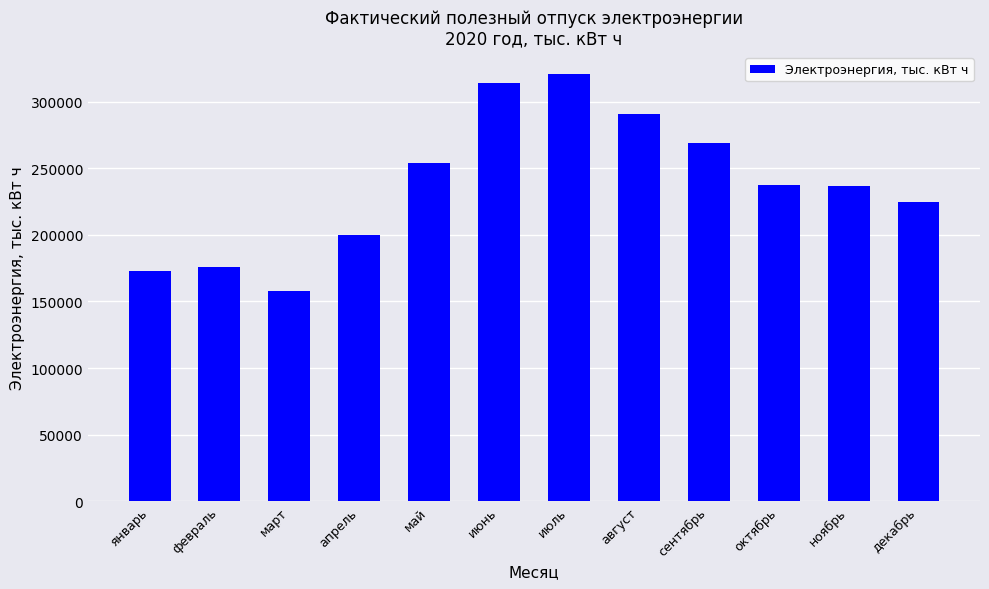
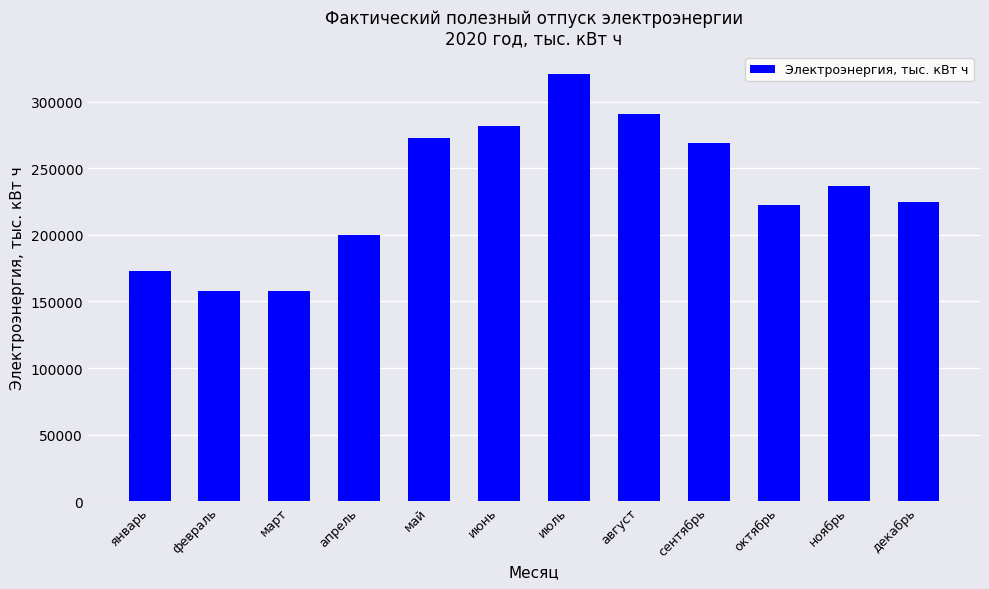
февраль: 176000 -> 158000
май: 254000 -> 273000
июнь: 314000 -> 281000
октябрь: 237000 -> 222000
